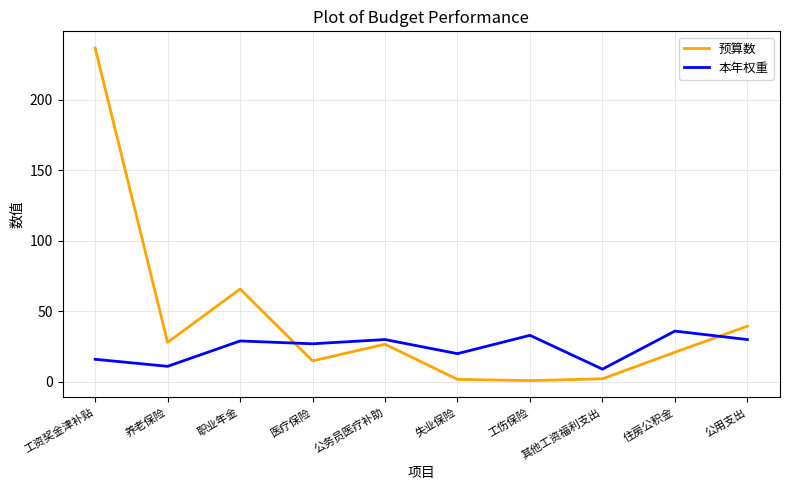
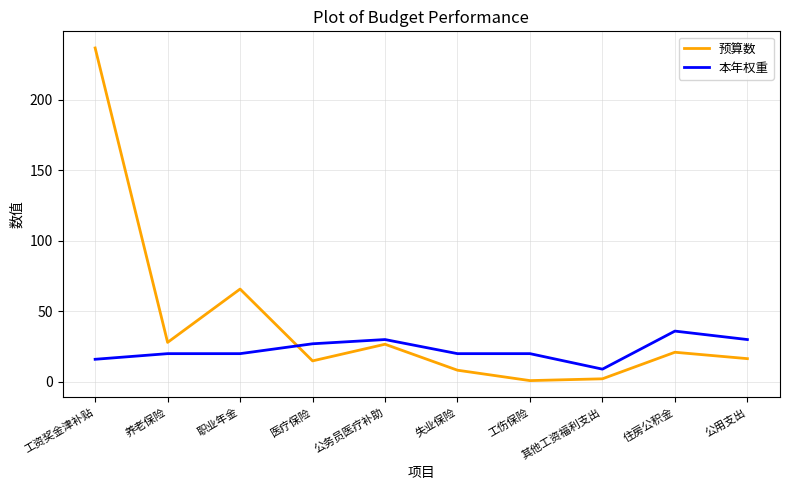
本年权重, 养老保险: 11 -> 20
本年权重, 职业年金: 29 -> 20
预算数, 失业保险: 2 -> 8
本年权重, 工伤保险: 33 -> 20
预算数, 公用支出: 39 -> 16
